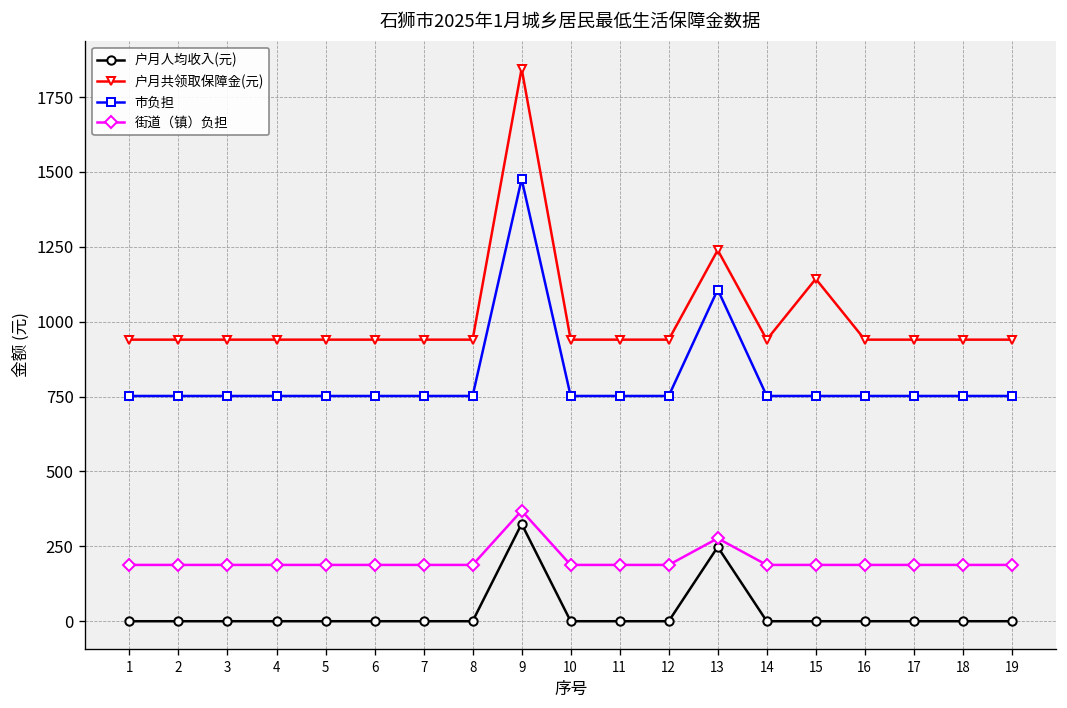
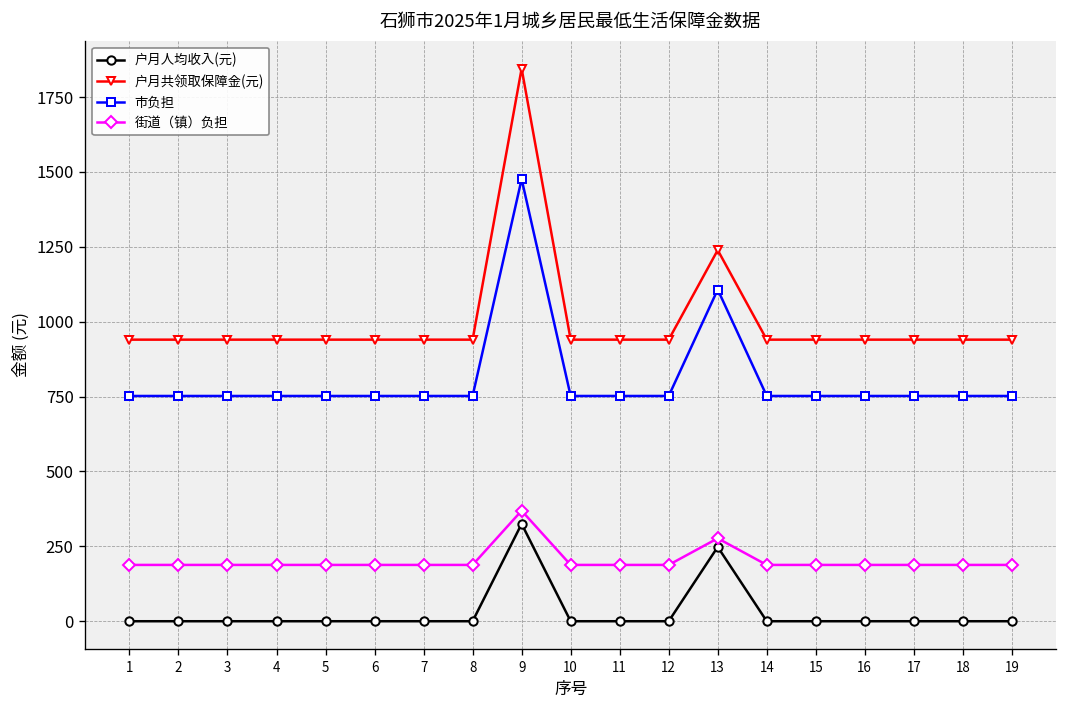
户月共领取保障金(元), 15: 1140 -> 940
